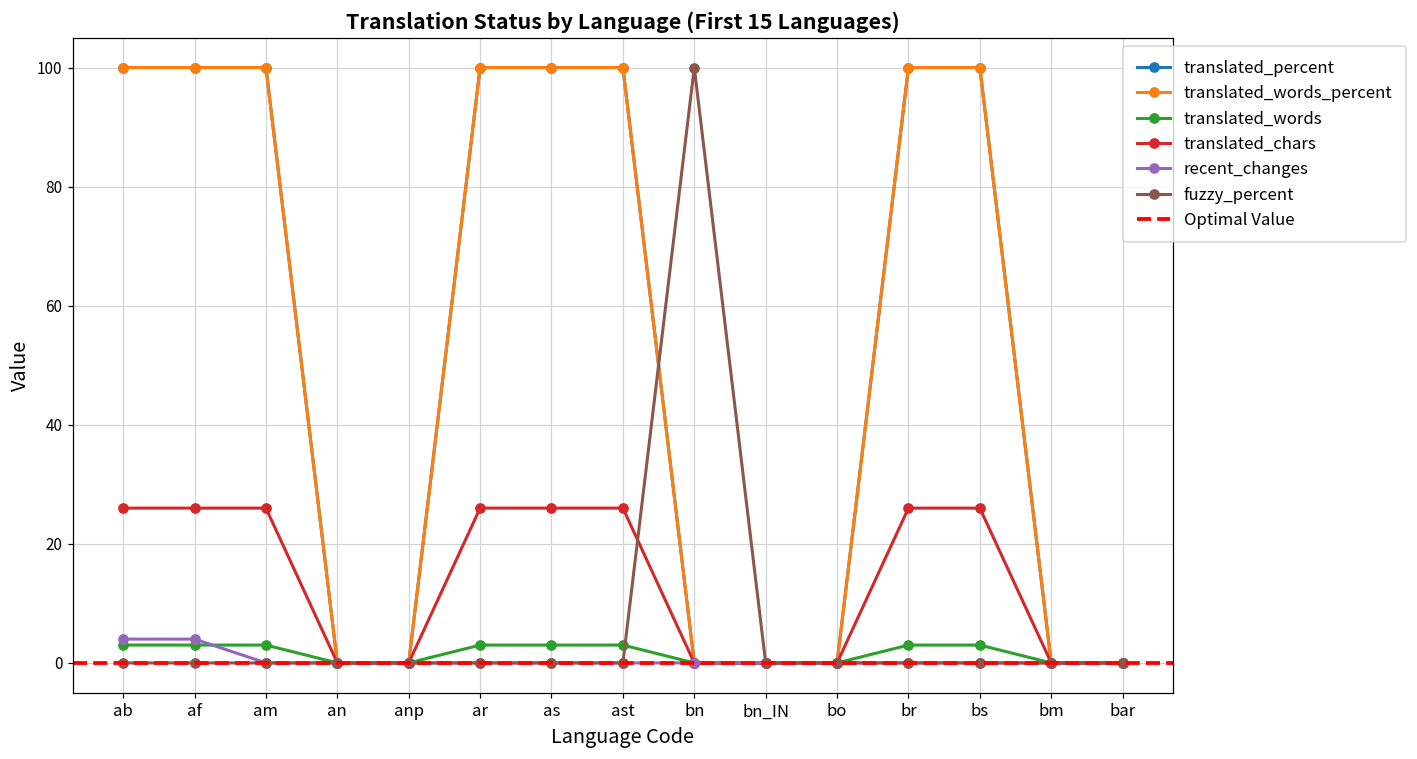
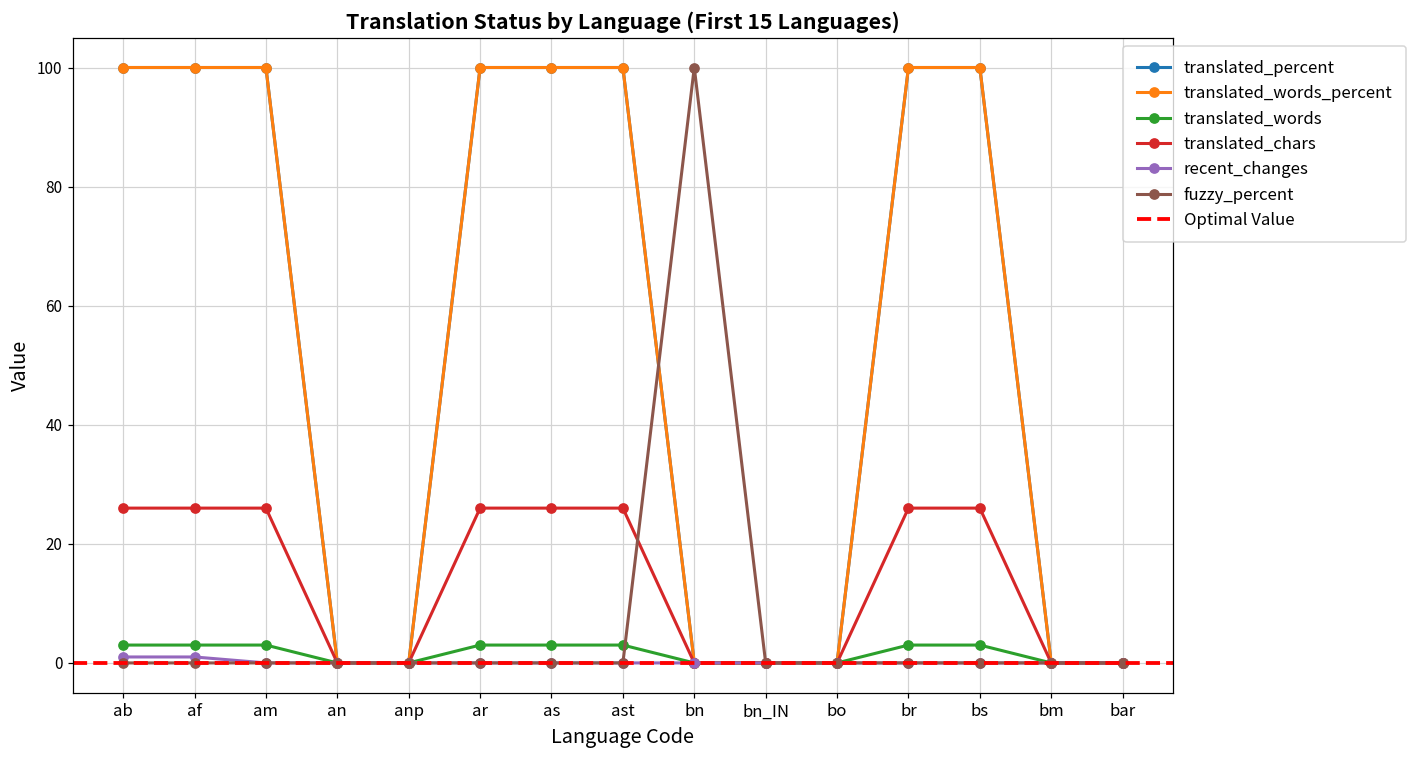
recent_changes, ab: 4 -> 1
recent_changes, af: 4 -> 1
